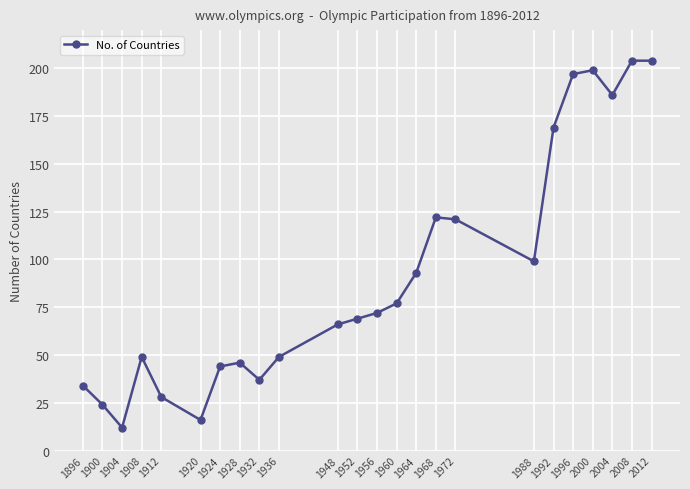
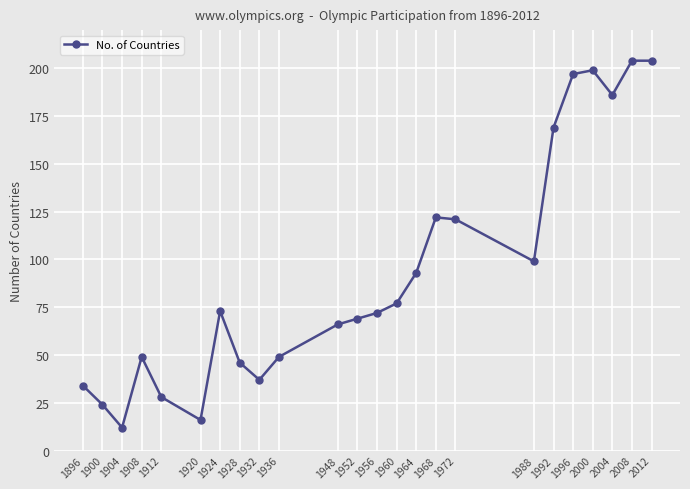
1924: 44 -> 73
